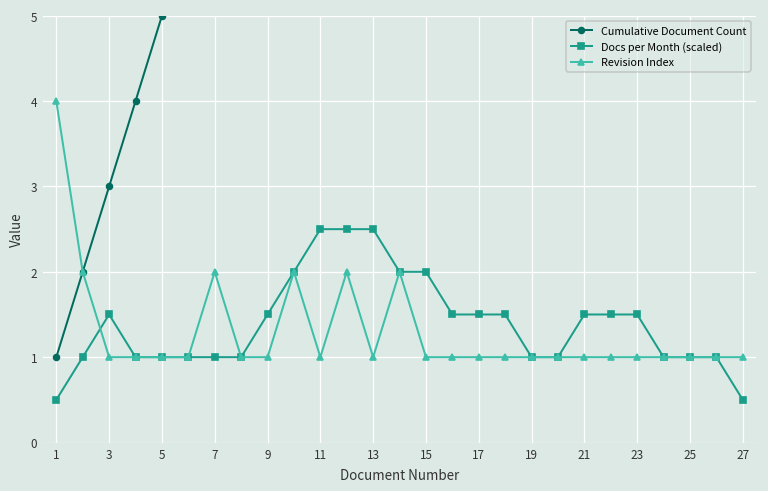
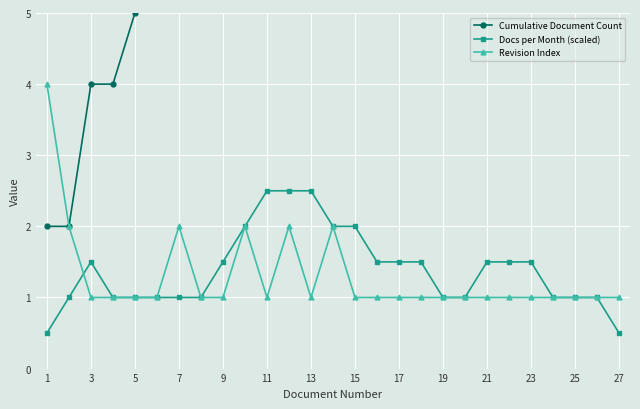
Cumulative Document Count, 1: 1 -> 2
Cumulative Document Count, 3: 3 -> 4
